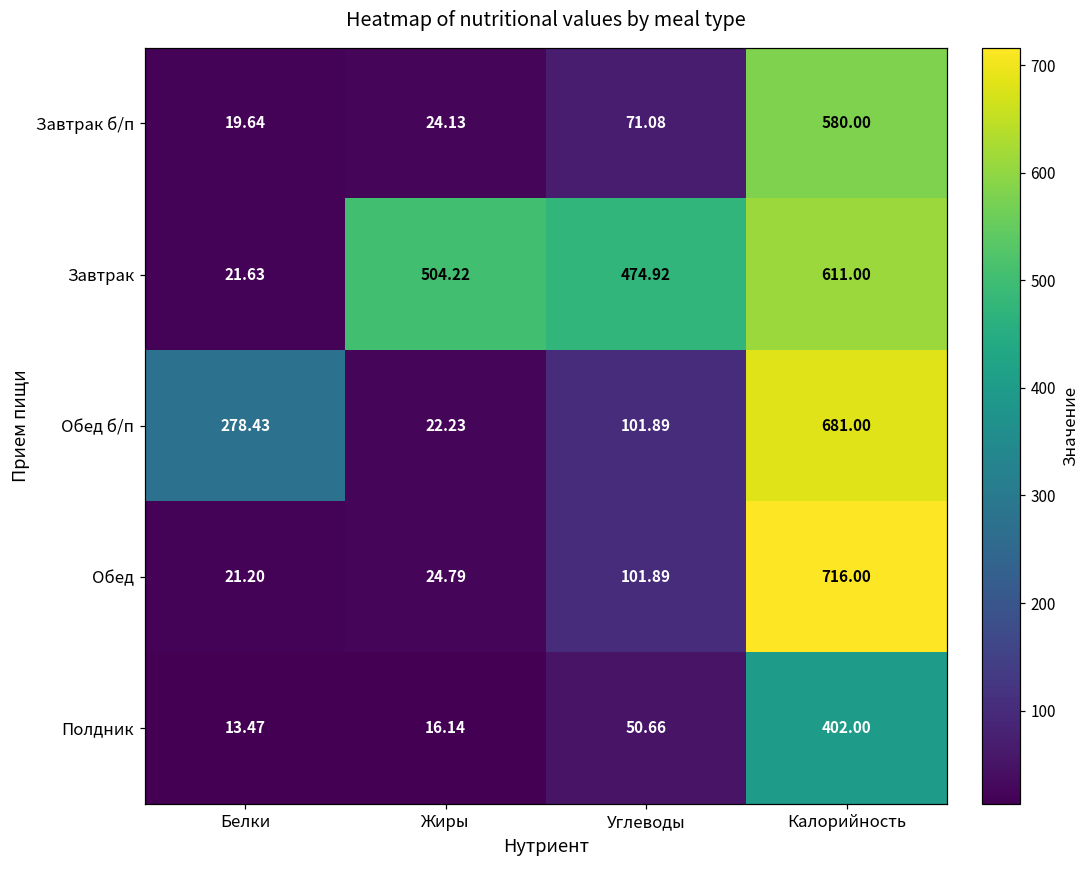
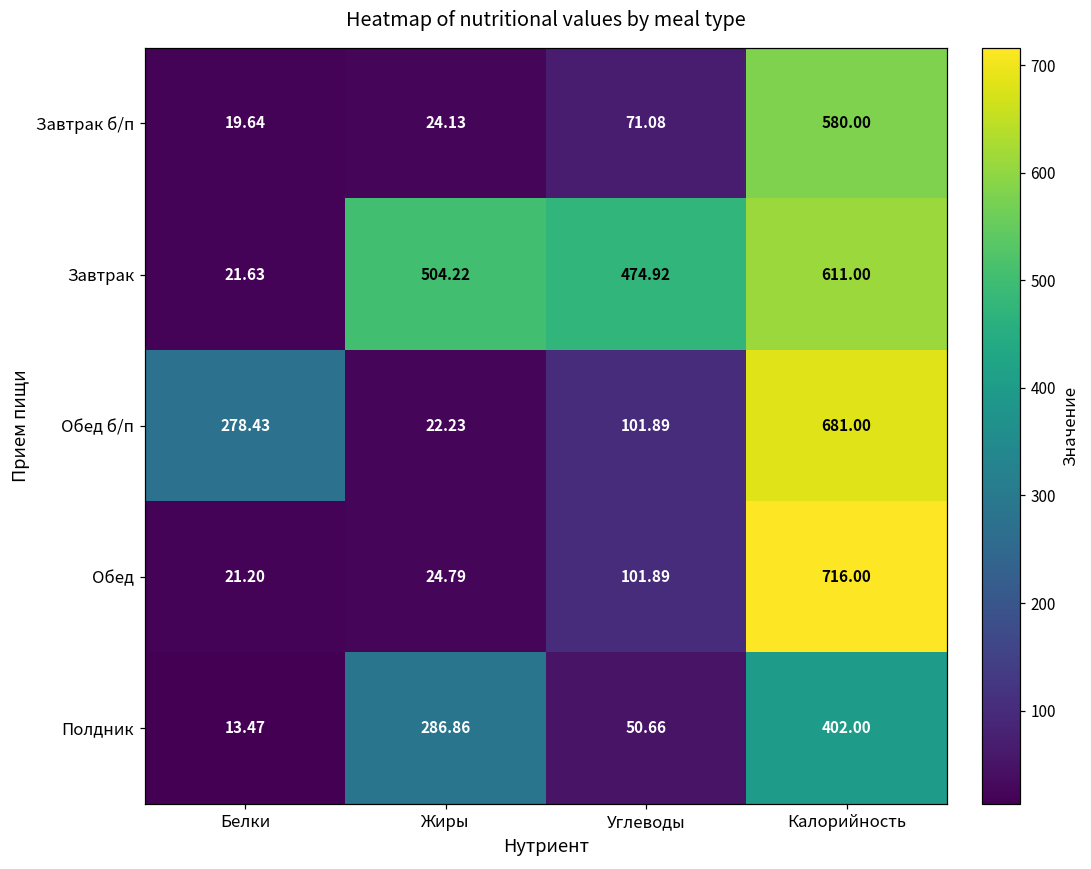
Полдник, Жиры: 16.14 -> 286.86
